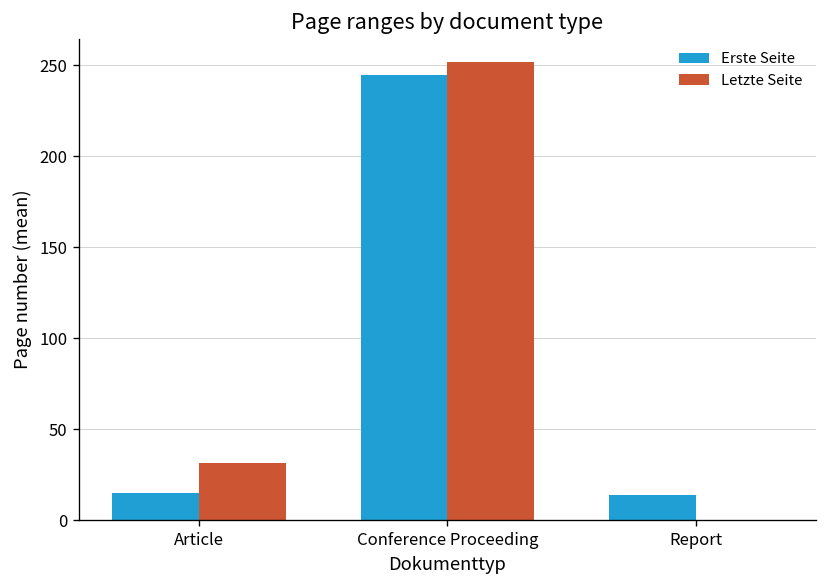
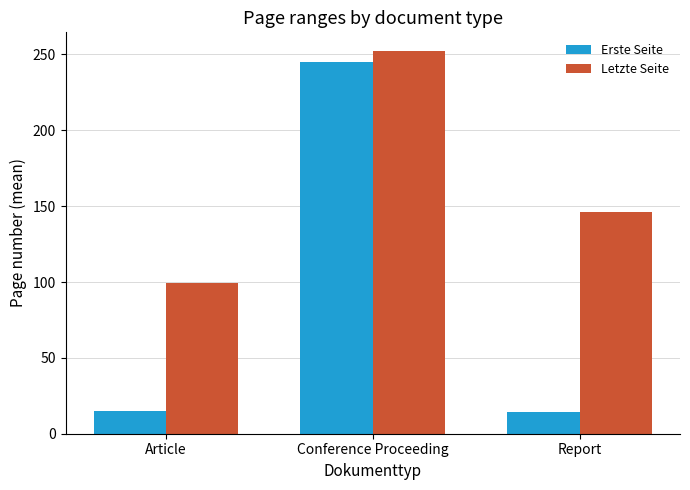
Letzte Seite, Article: 31 -> 99
Letzte Seite, Report: 0 -> 146
